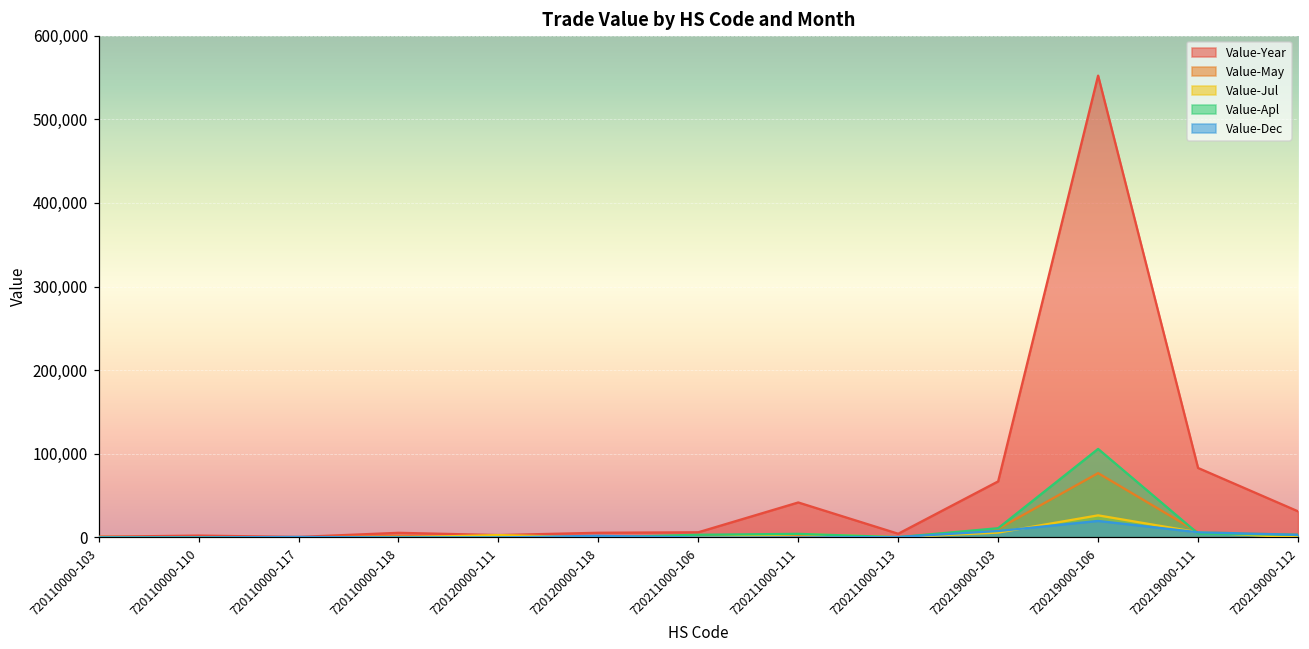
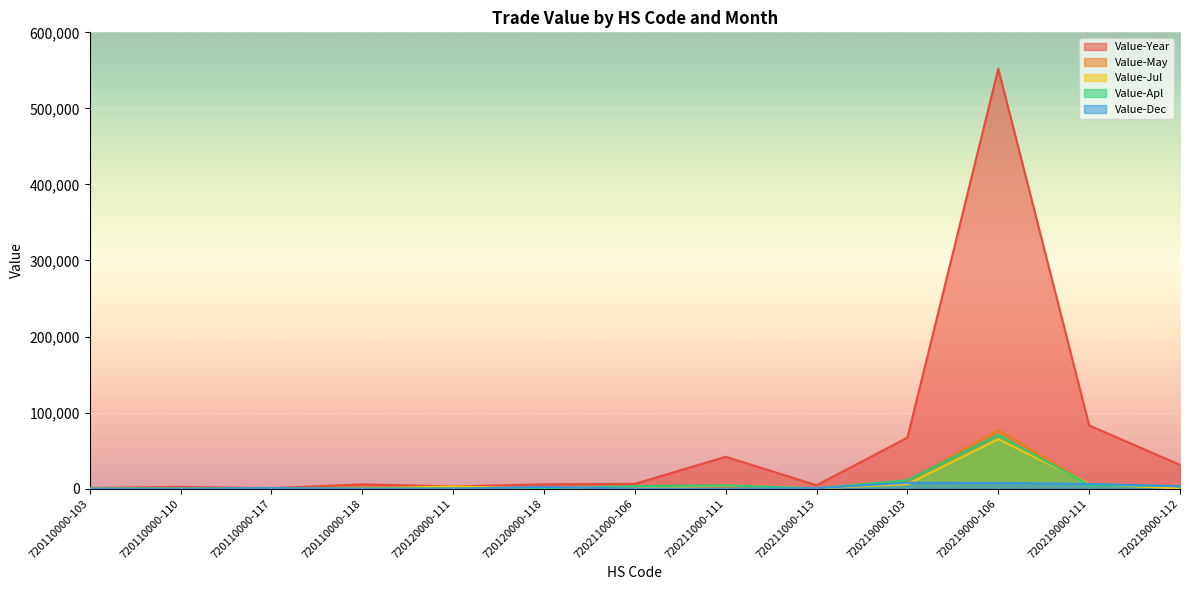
Value-Jul, 720219000-106: 30,000 -> 60,000
Value-Apl, 720219000-106: 110,000 -> 70,000
Value-Dec, 720219000-106: 20,000 -> 10,000
